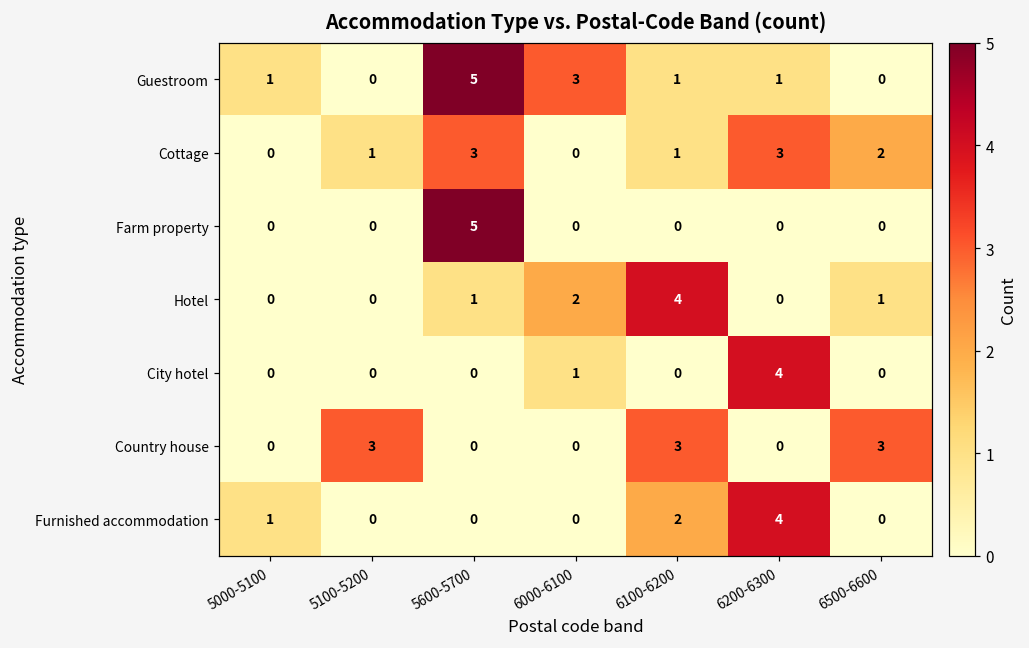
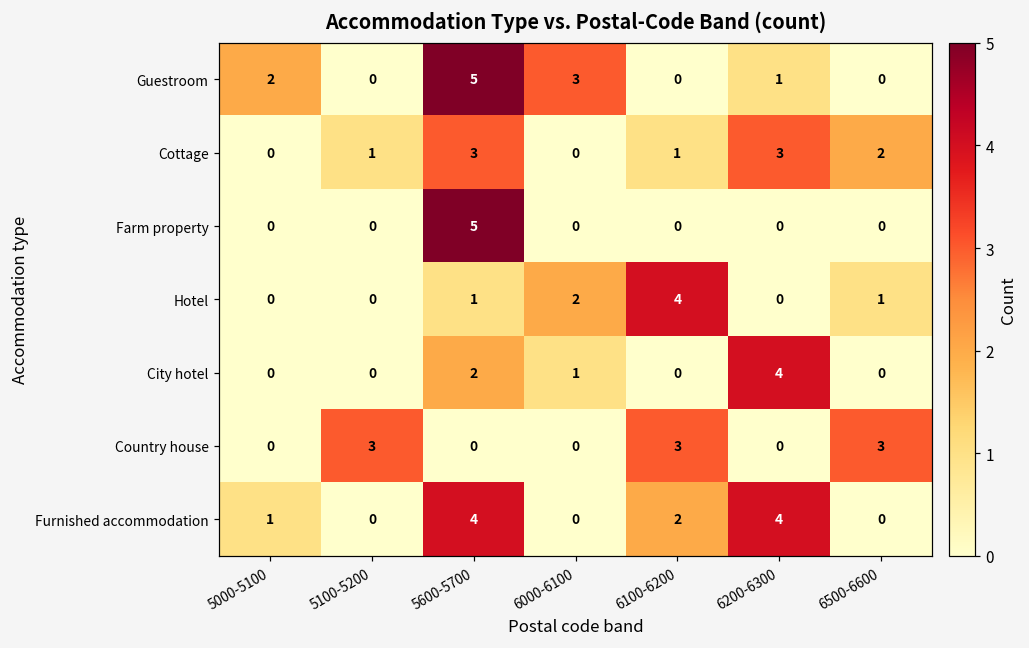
Guestroom, 5000-5100: 1 -> 2
Guestroom, 6100-6200: 1 -> 0
City hotel, 5600-5700: 0 -> 2
Furnished accommodation, 5600-5700: 0 -> 4
